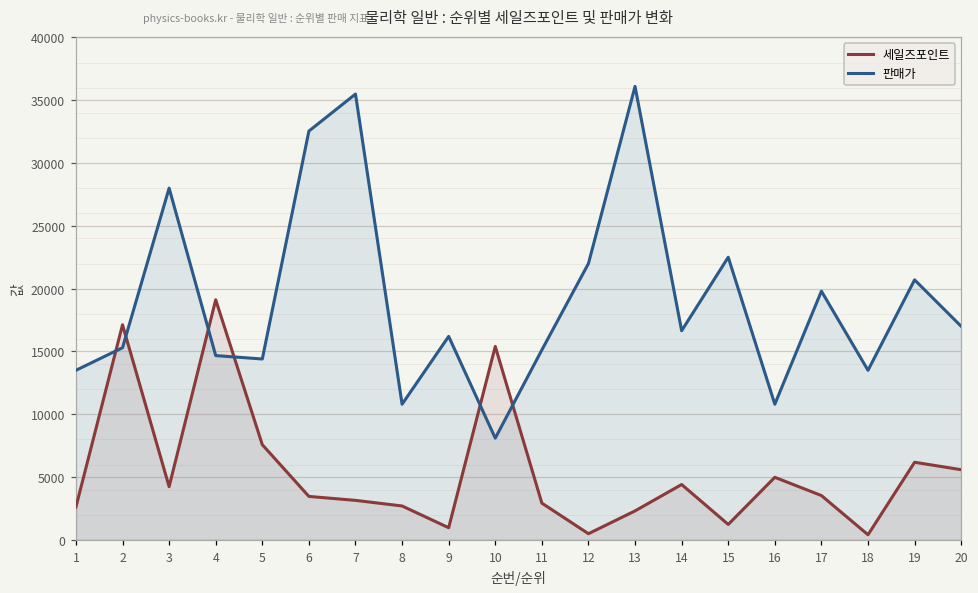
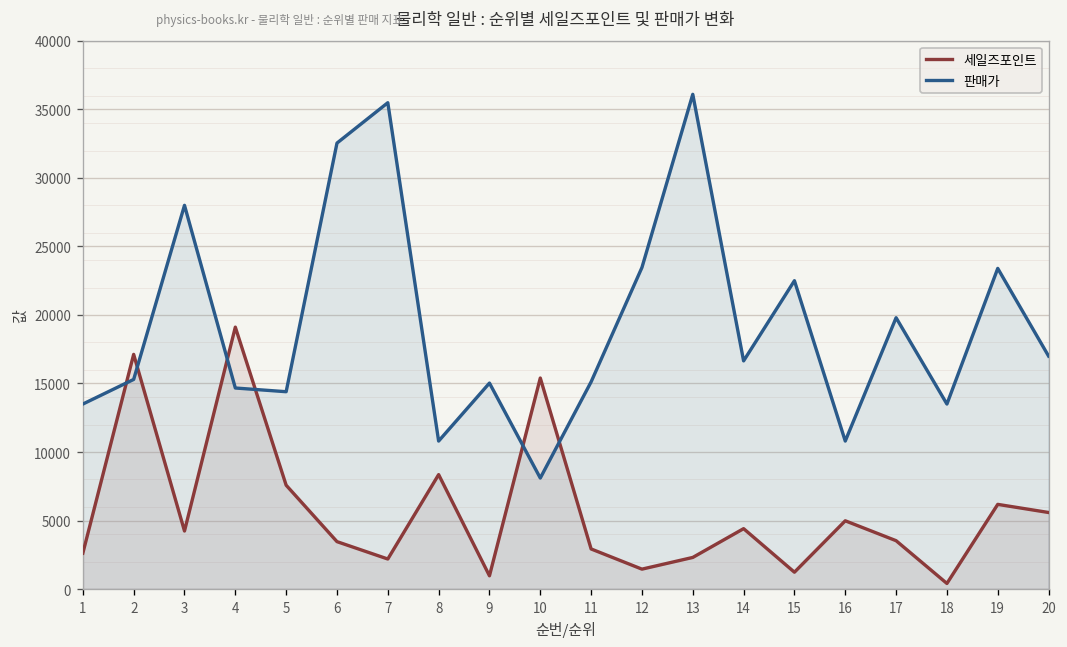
세일즈포인트, 7: 3100 -> 2200
세일즈포인트, 8: 2700 -> 8400
판매가, 9: 16200 -> 15000
세일즈포인트, 12: 500 -> 1500
판매가, 12: 22000 -> 23500
판매가, 19: 20700 -> 23400
